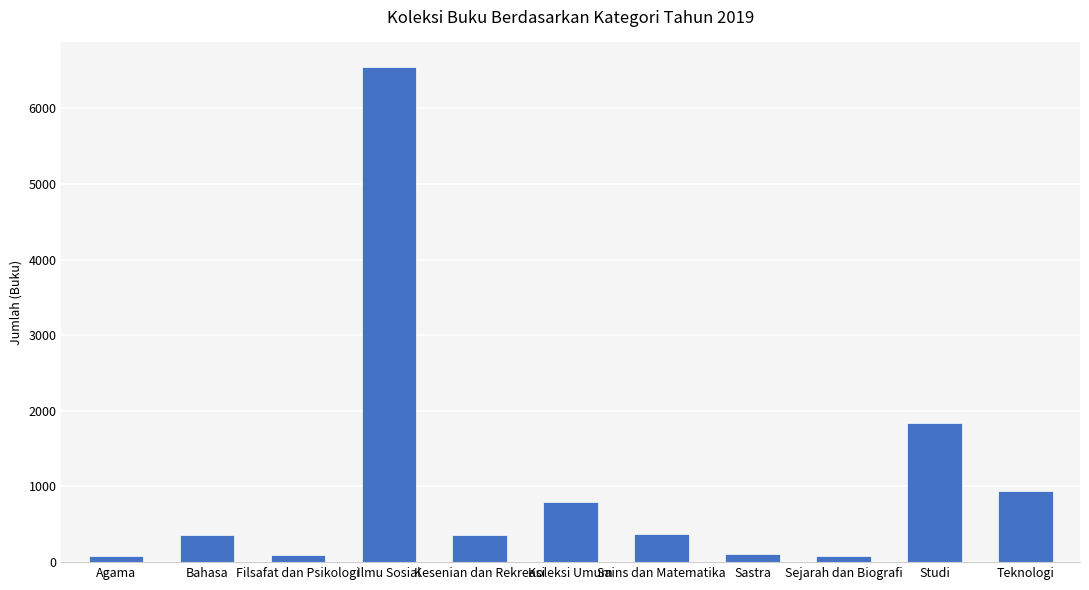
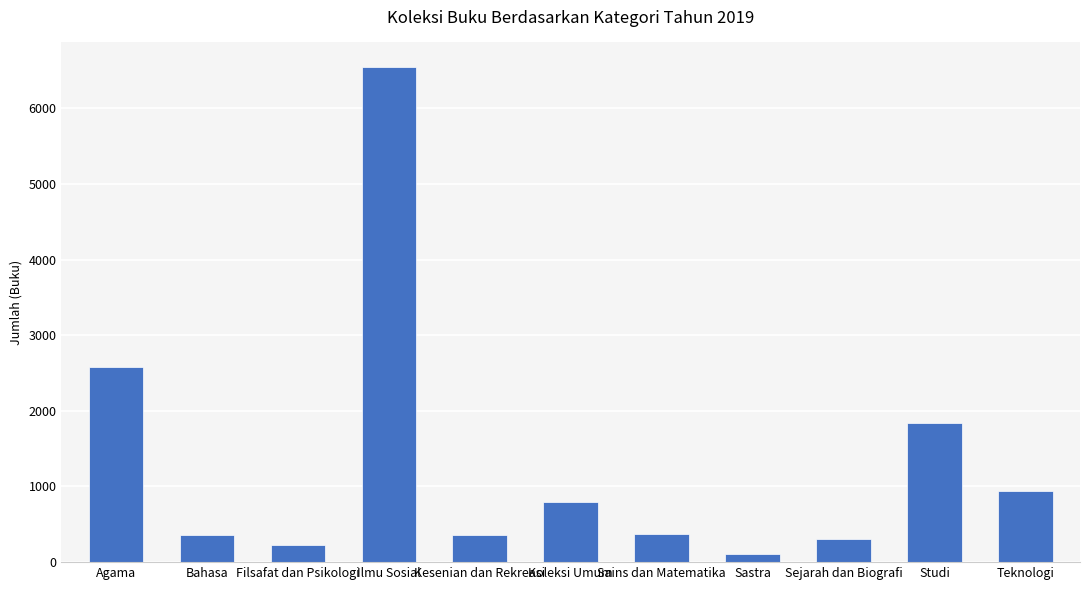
Agama: 100 -> 2600
Filsafat dan Psikologi: 100 -> 200
Sejarah dan Biografi: 100 -> 300
